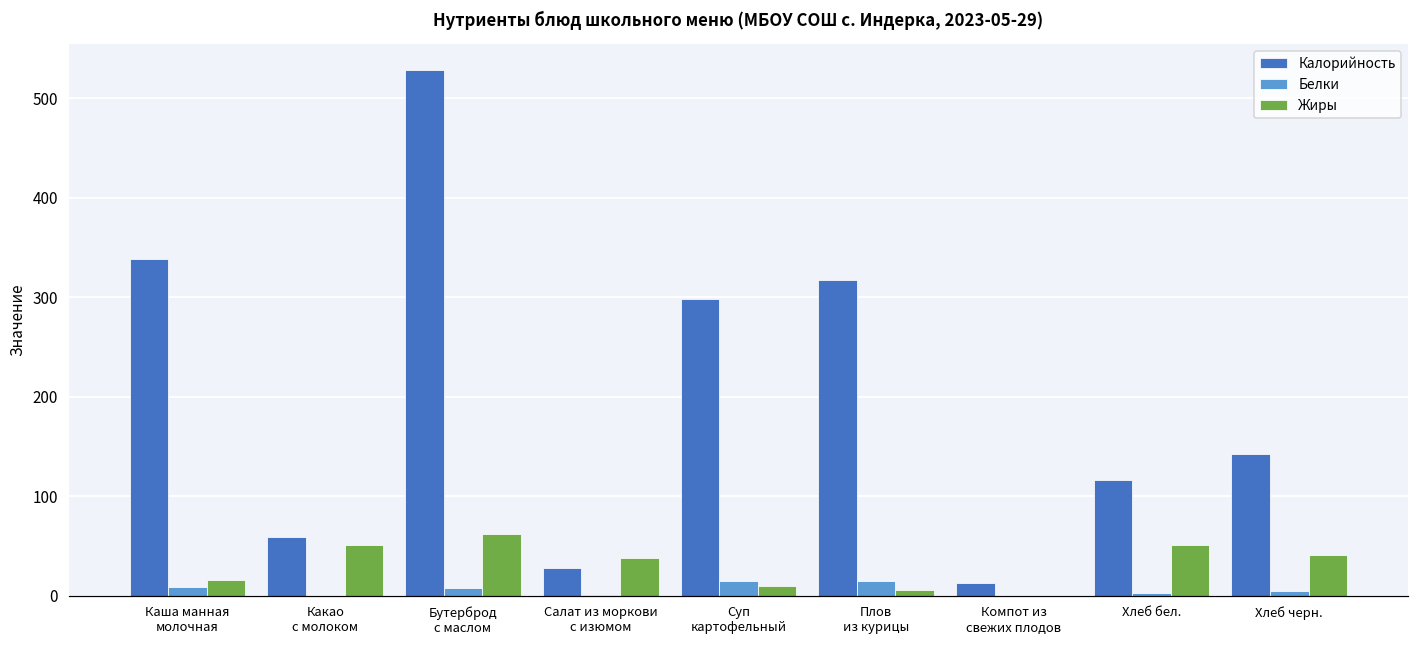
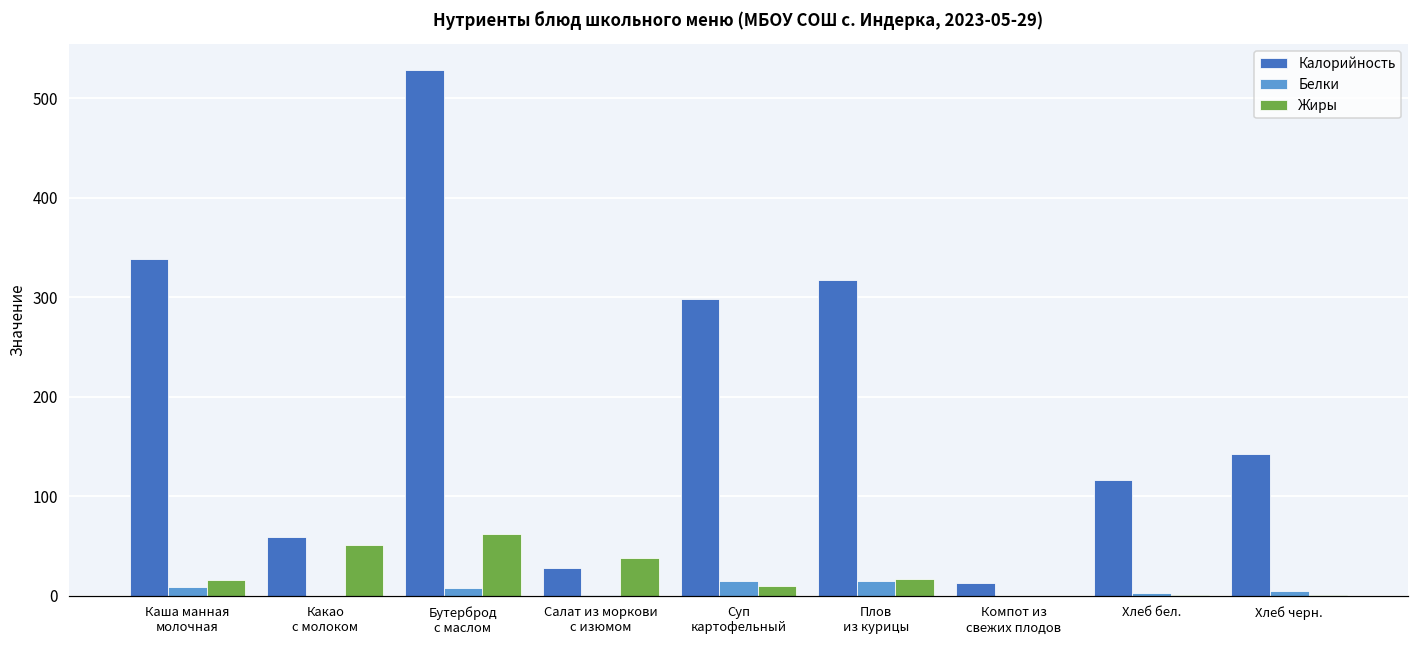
Жиры, Плов из курицы: 10 -> 20
Жиры, Хлеб бел.: 50 -> 0
Жиры, Хлеб черн.: 40 -> 0
